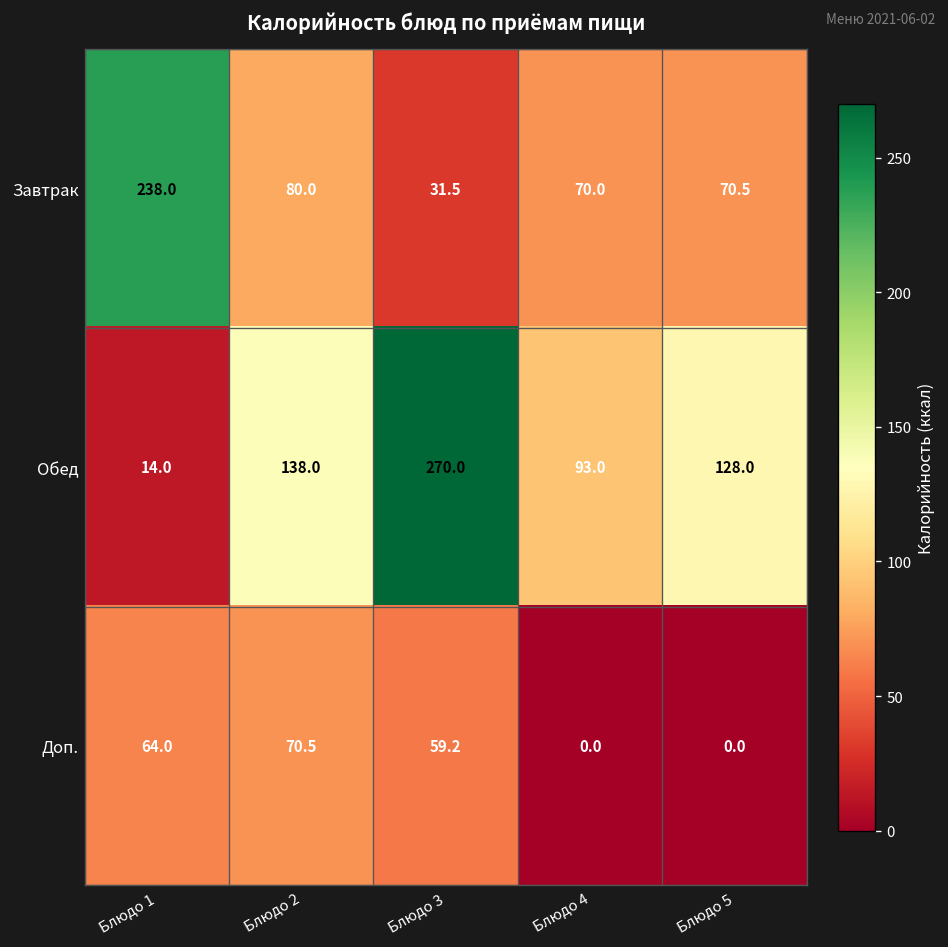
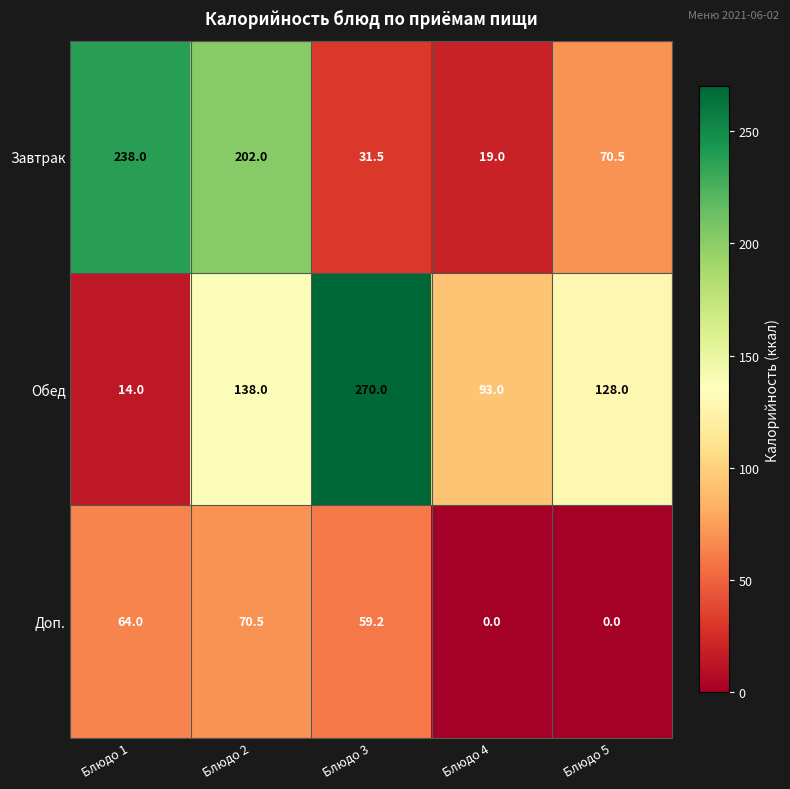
Завтрак, Блюдо 2: 80.0 -> 202.0
Завтрак, Блюдо 4: 70.0 -> 19.0
